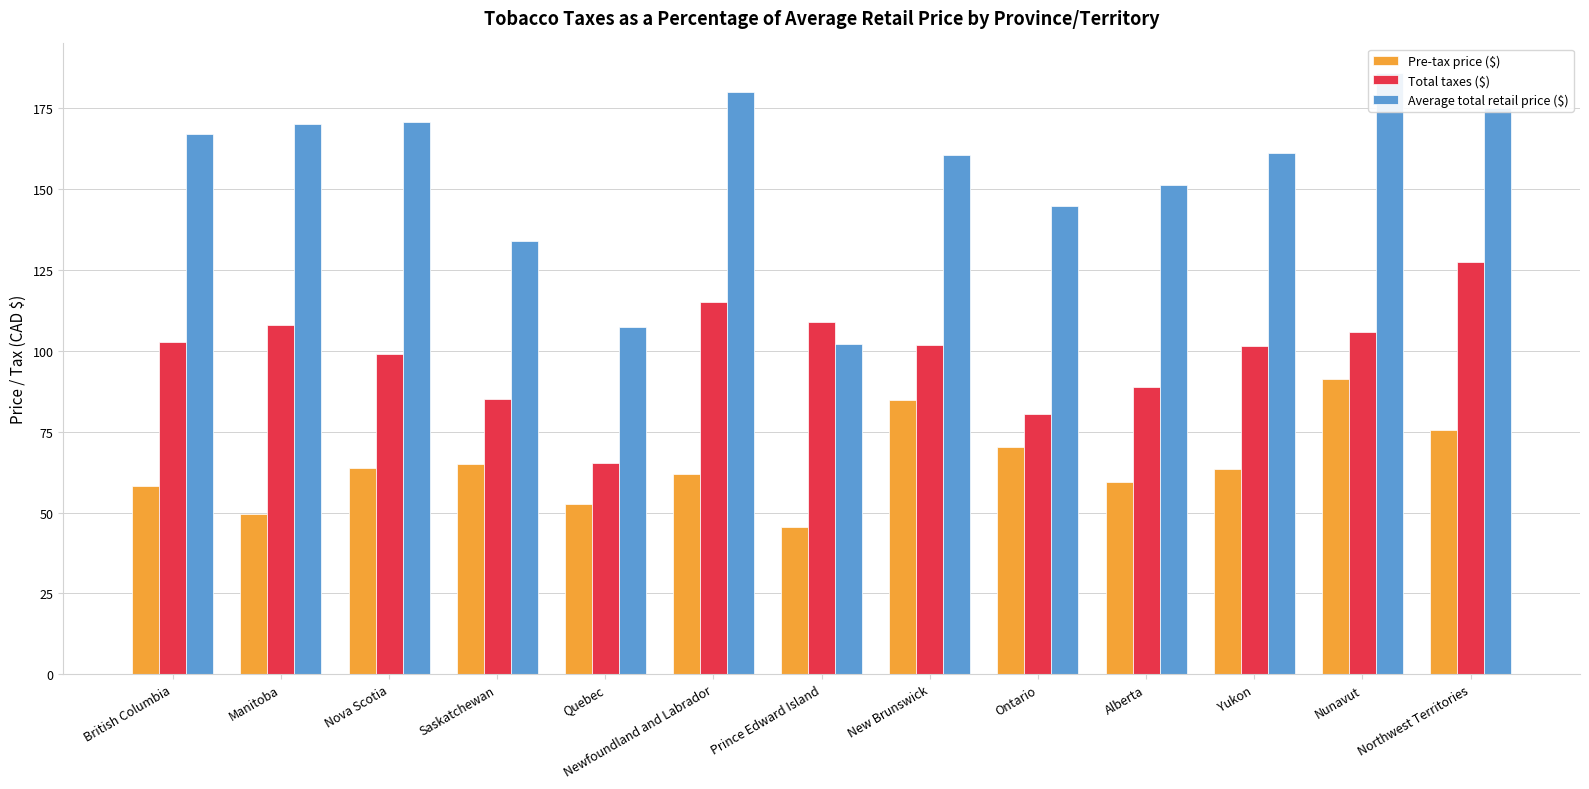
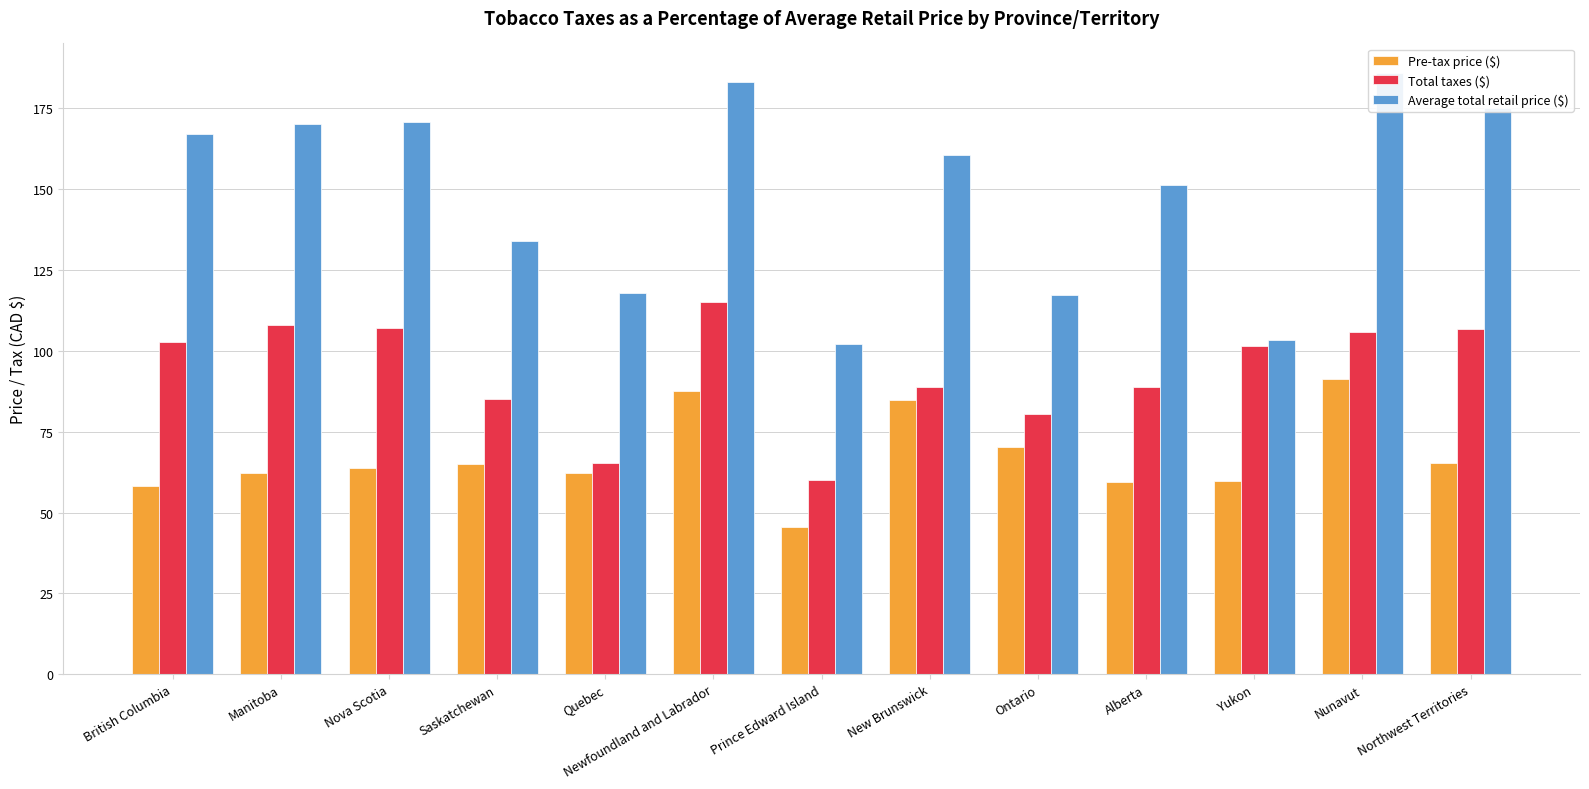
Pre-tax price ($), Manitoba: 49 -> 62
Total taxes ($), Nova Scotia: 99 -> 107
Pre-tax price ($), Quebec: 53 -> 62
Average total retail price ($), Quebec: 107 -> 118
Pre-tax price ($), Newfoundland and Labrador: 62 -> 88
Average total retail price ($), Newfoundland and Labrador: 180 -> 183
Total taxes ($), Prince Edward Island: 109 -> 60
Total taxes ($), New Brunswick: 102 -> 89
Average total retail price ($), Ontario: 145 -> 117
Pre-tax price ($), Yukon: 63 -> 60
Average total retail price ($), Yukon: 161 -> 103
Pre-tax price ($), Northwest Territories: 76 -> 65
Total taxes ($), Northwest Territories: 128 -> 107
